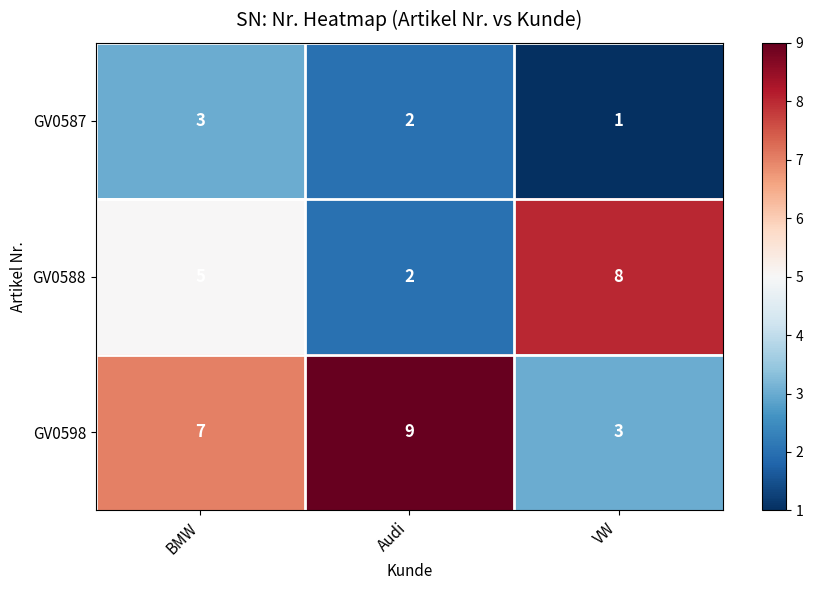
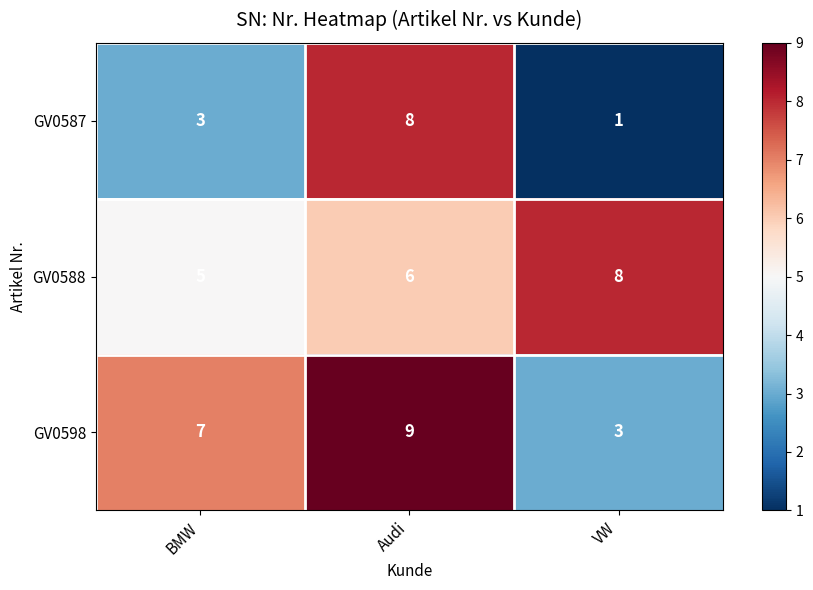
GV0587, Audi: 2 -> 8
GV0588, Audi: 2 -> 6
